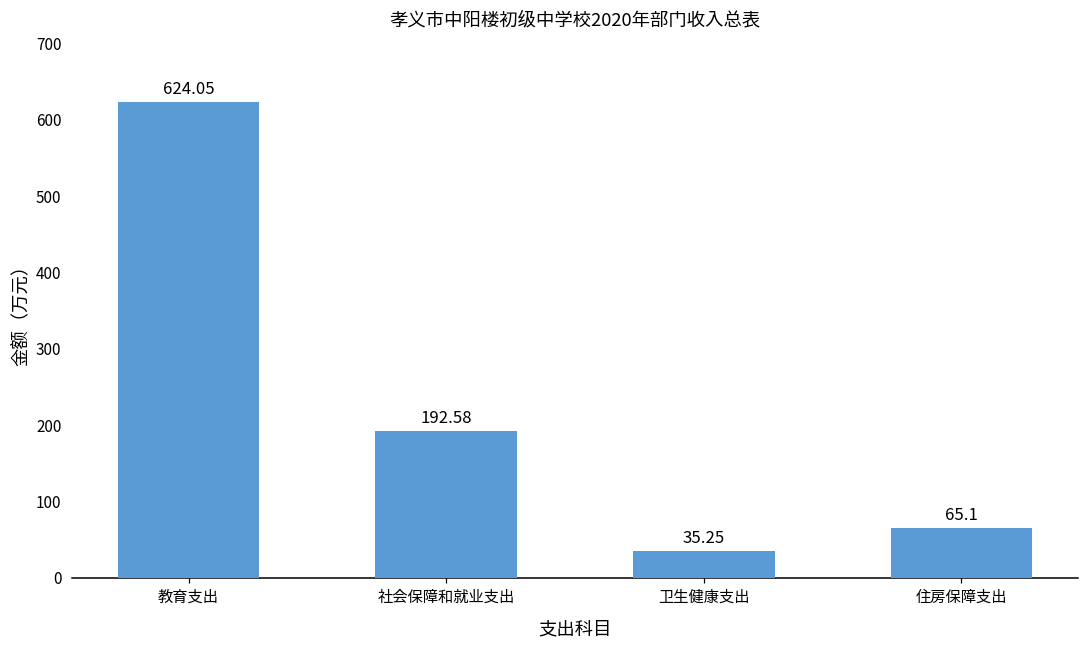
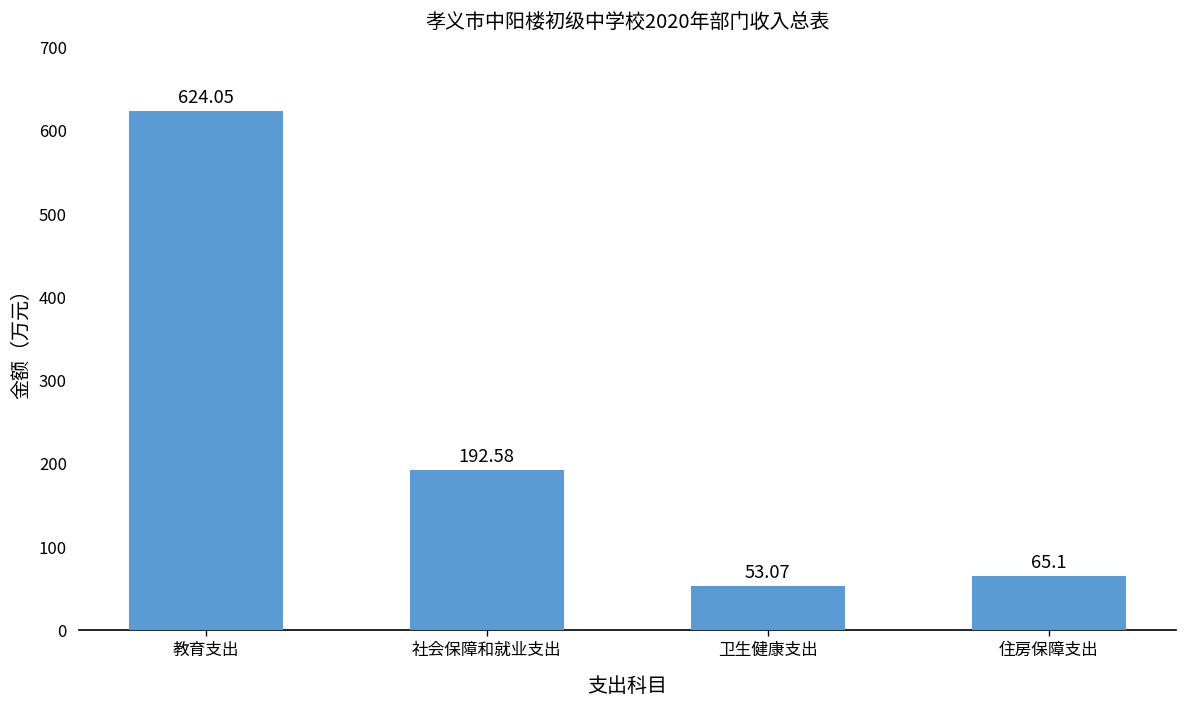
卫生健康支出: 35.25 -> 53.07
